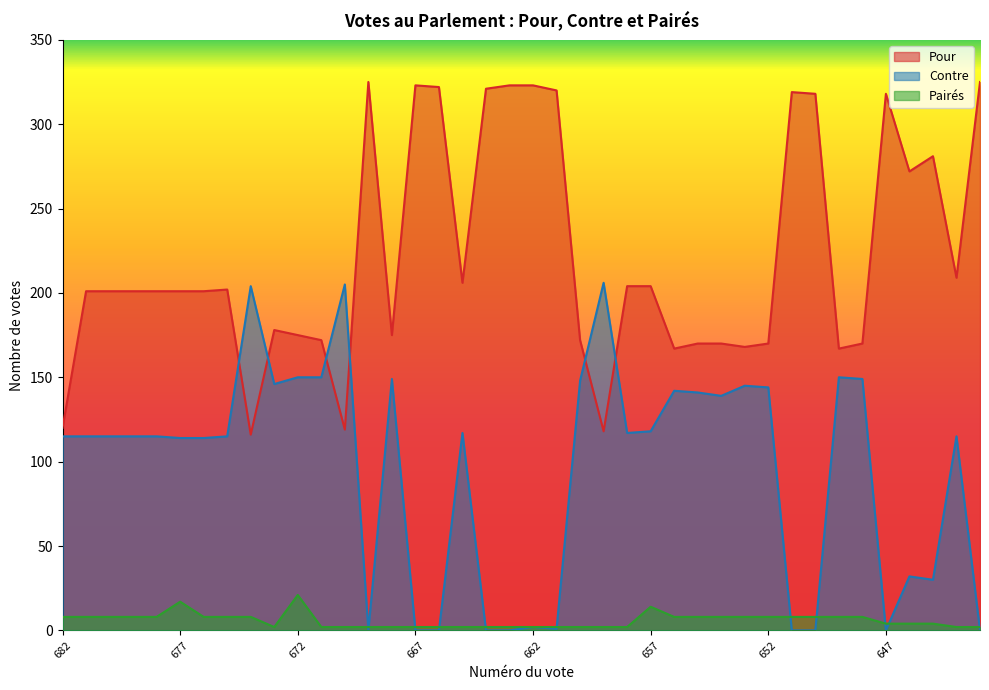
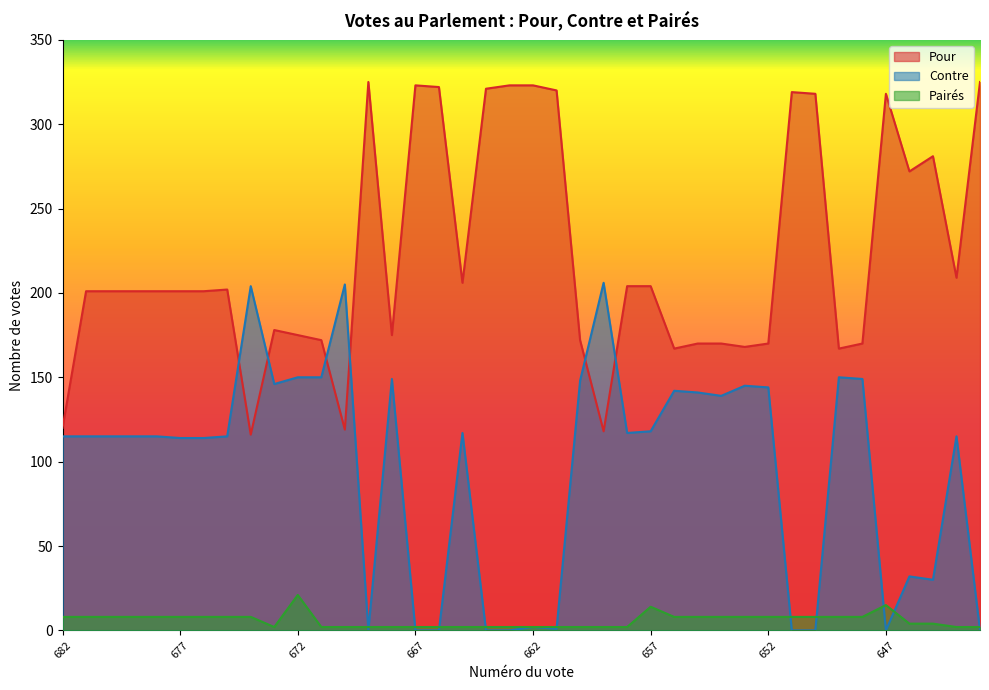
Pairés, 677: 17 -> 8
Pairés, 647: 4 -> 15
